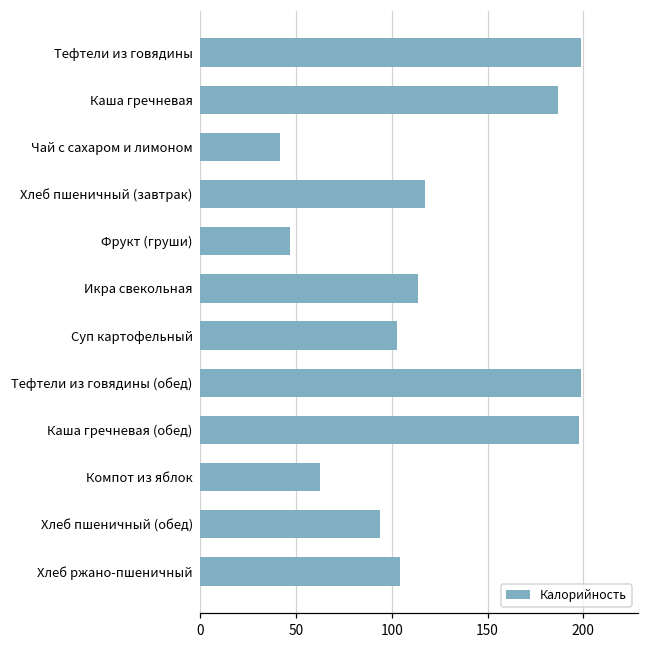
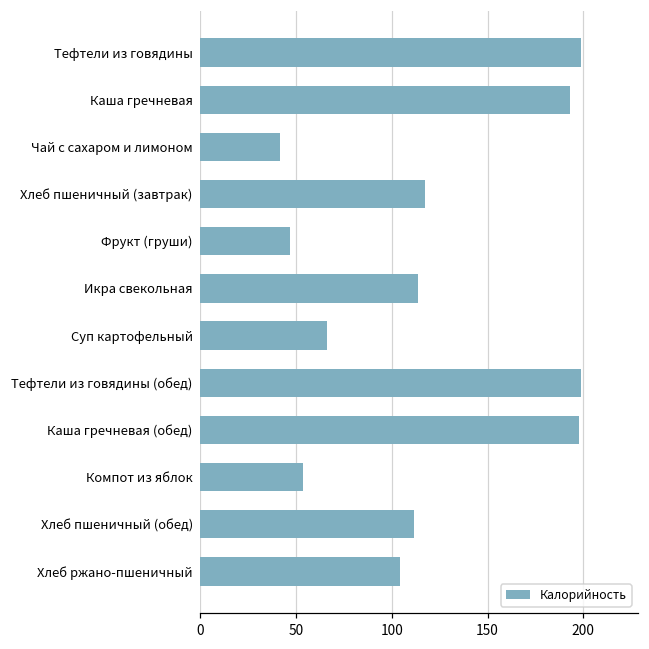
Каша гречневая: 187 -> 193
Суп картофельный: 103 -> 66
Компот из яблок: 63 -> 54
Хлеб пшеничный (обед): 94 -> 112
